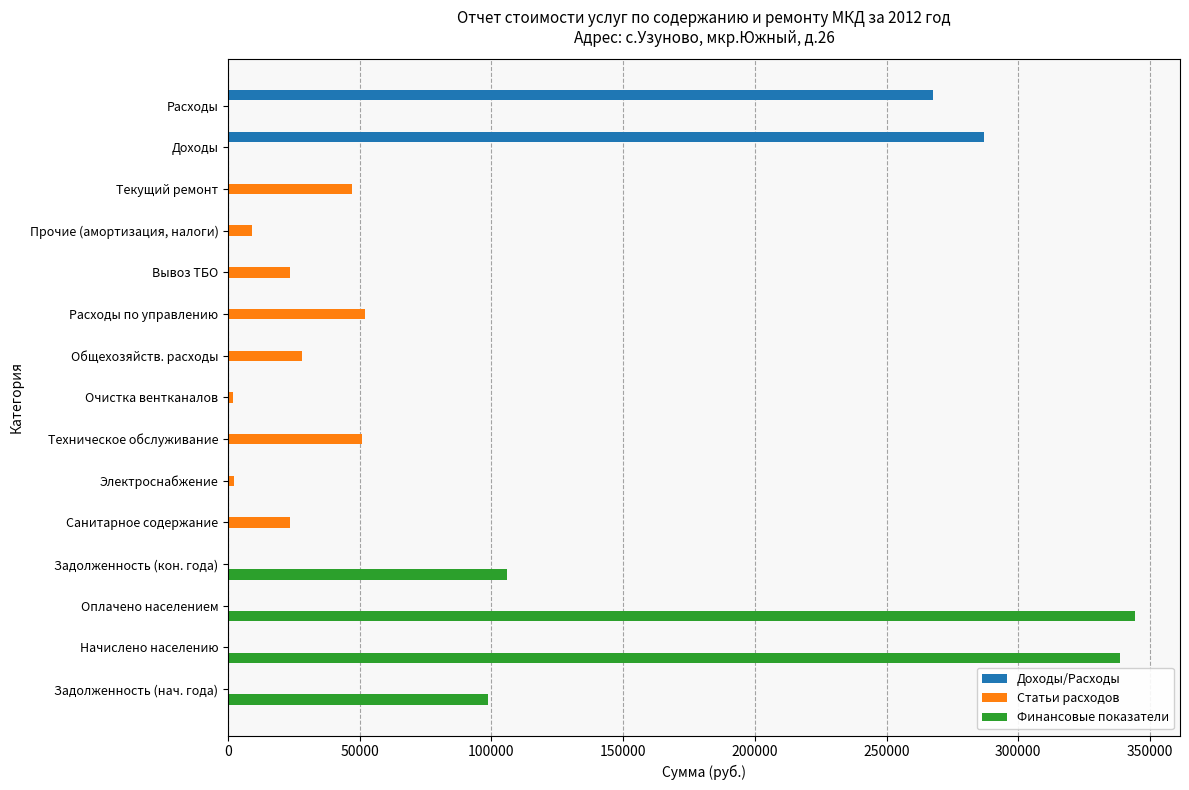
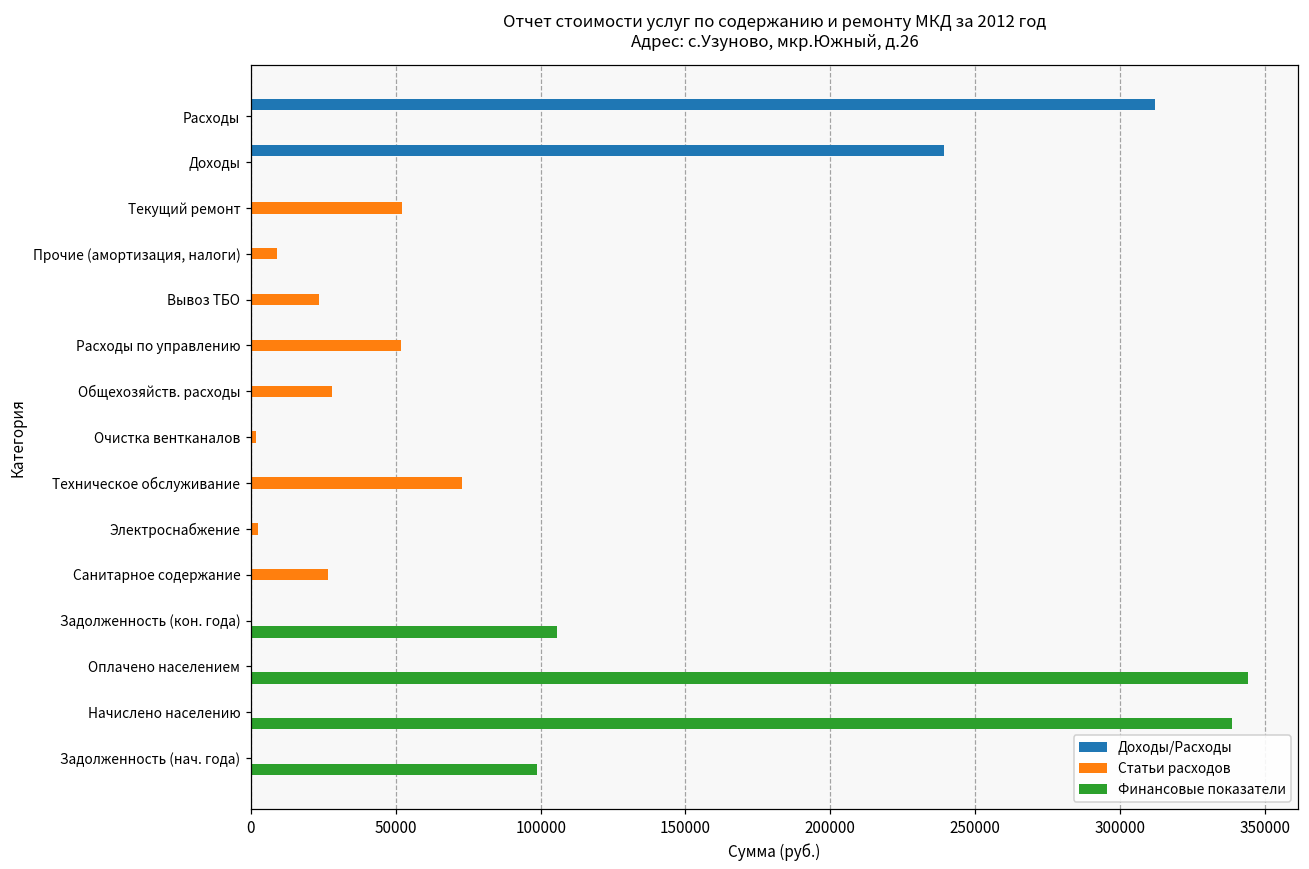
Доходы/Расходы, Расходы: 268000 -> 312000
Доходы/Расходы, Доходы: 287000 -> 239000
Статьи расходов, Текущий ремонт: 47000 -> 52000
Статьи расходов, Техническое обслуживание: 51000 -> 73000
Статьи расходов, Санитарное содержание: 23000 -> 27000
